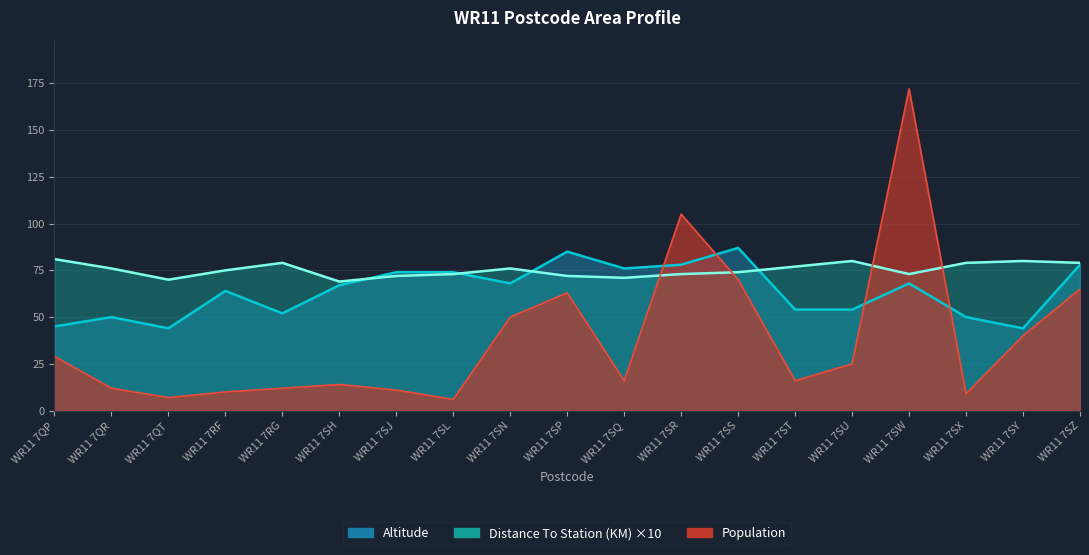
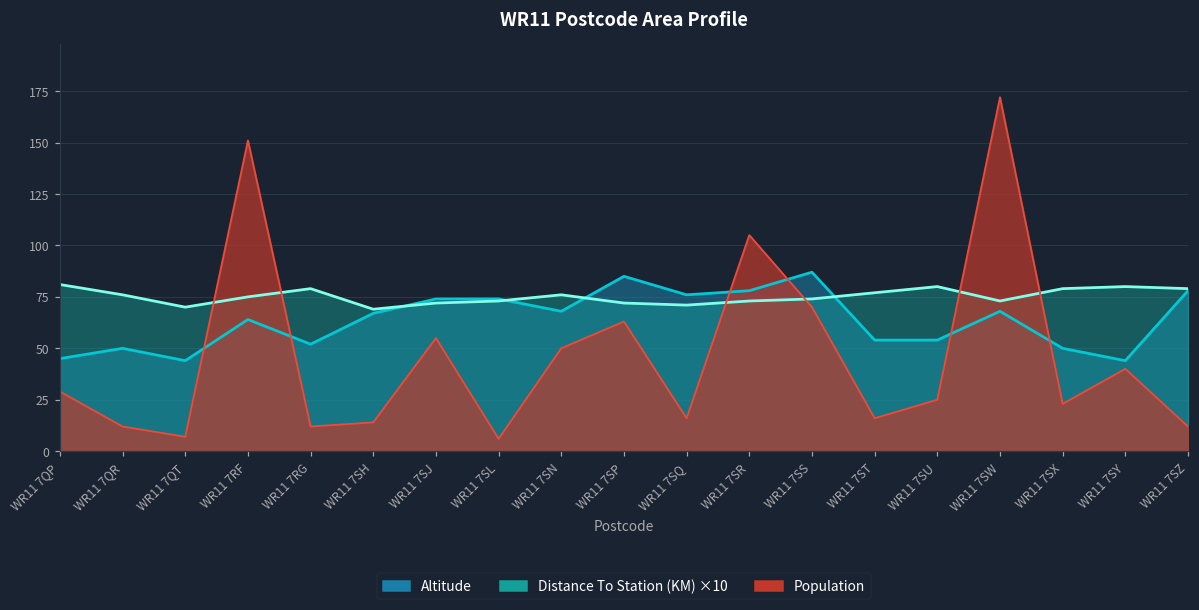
Population, WR11 7RF: 10 -> 151
Population, WR11 7SJ: 11 -> 55
Population, WR11 7SX: 9 -> 23
Population, WR11 7SZ: 65 -> 12
